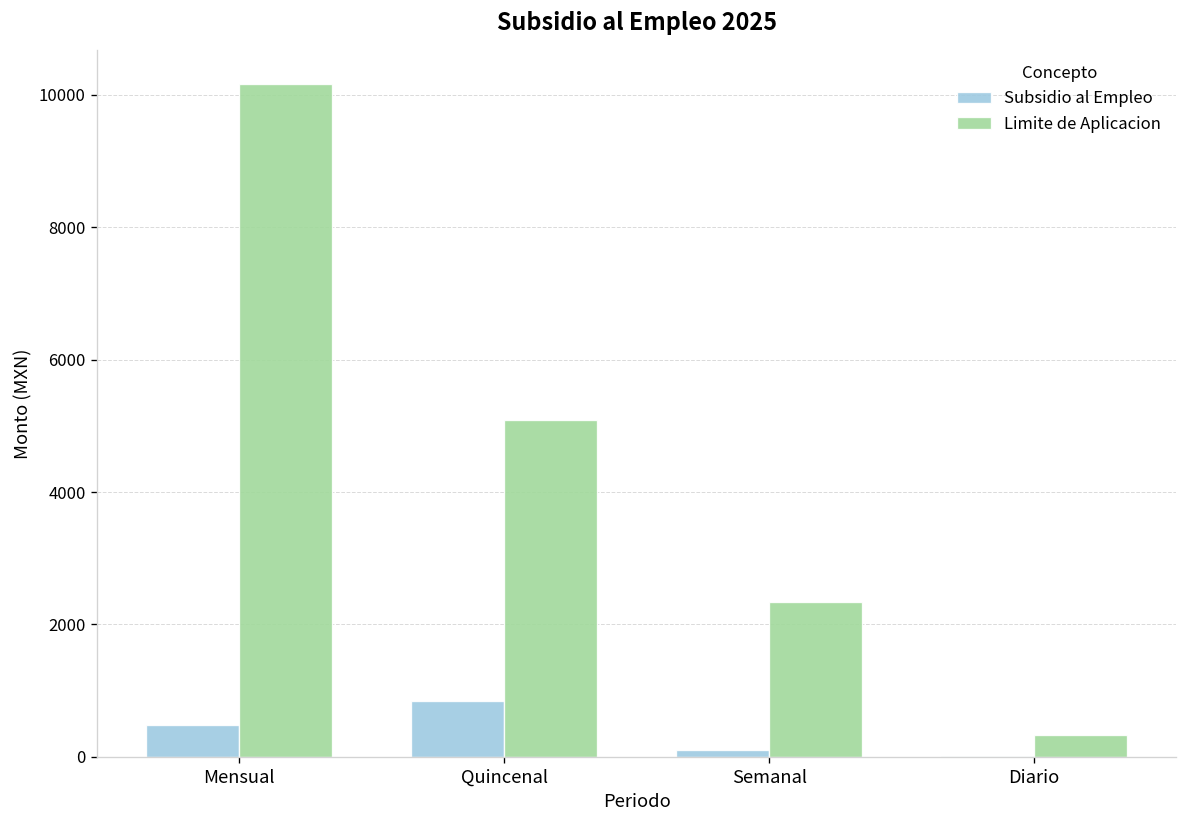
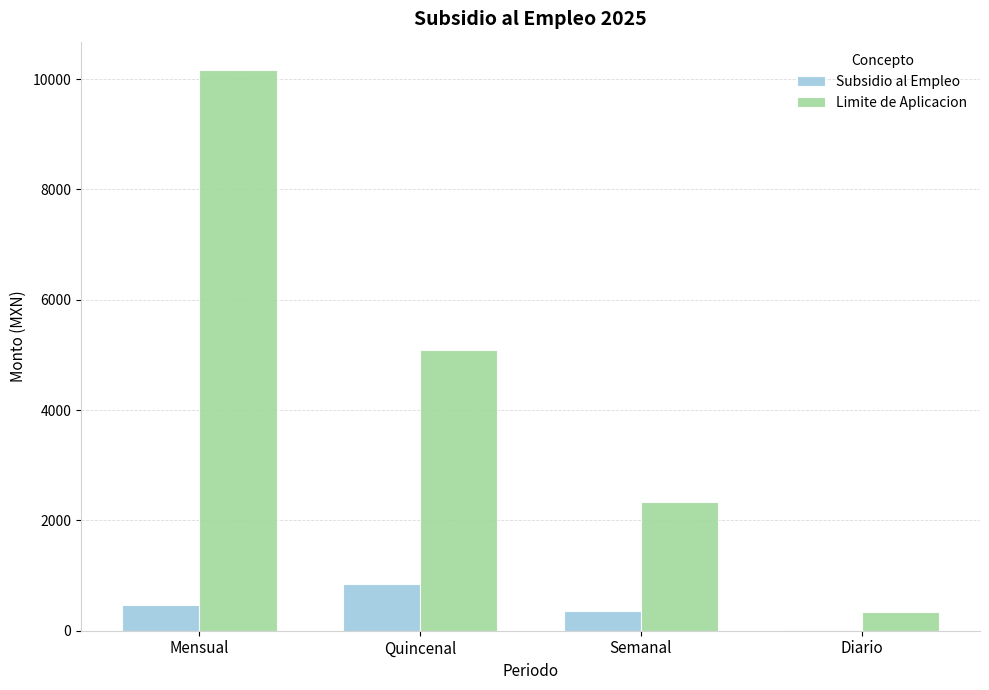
Subsidio al Empleo, Semanal: 100 -> 400
